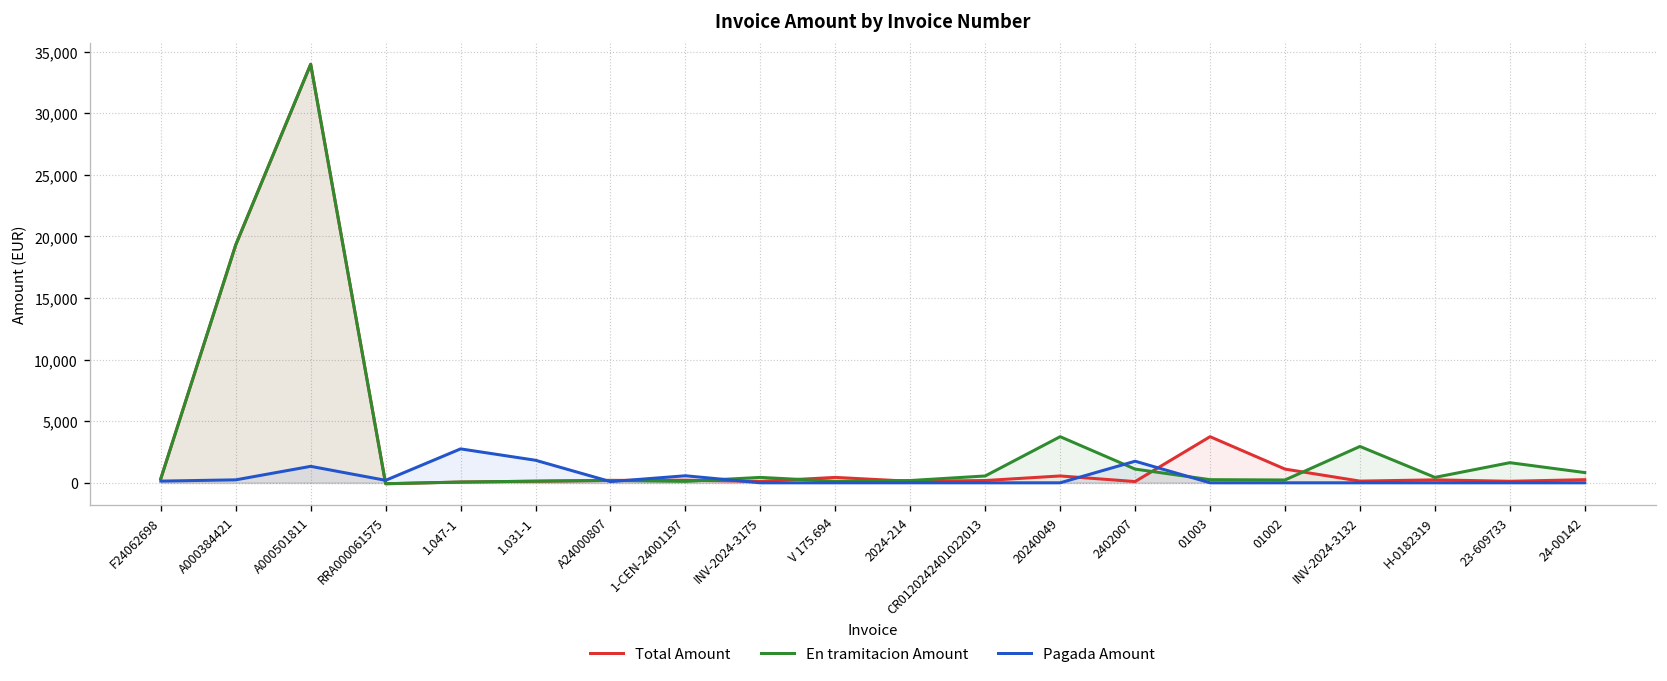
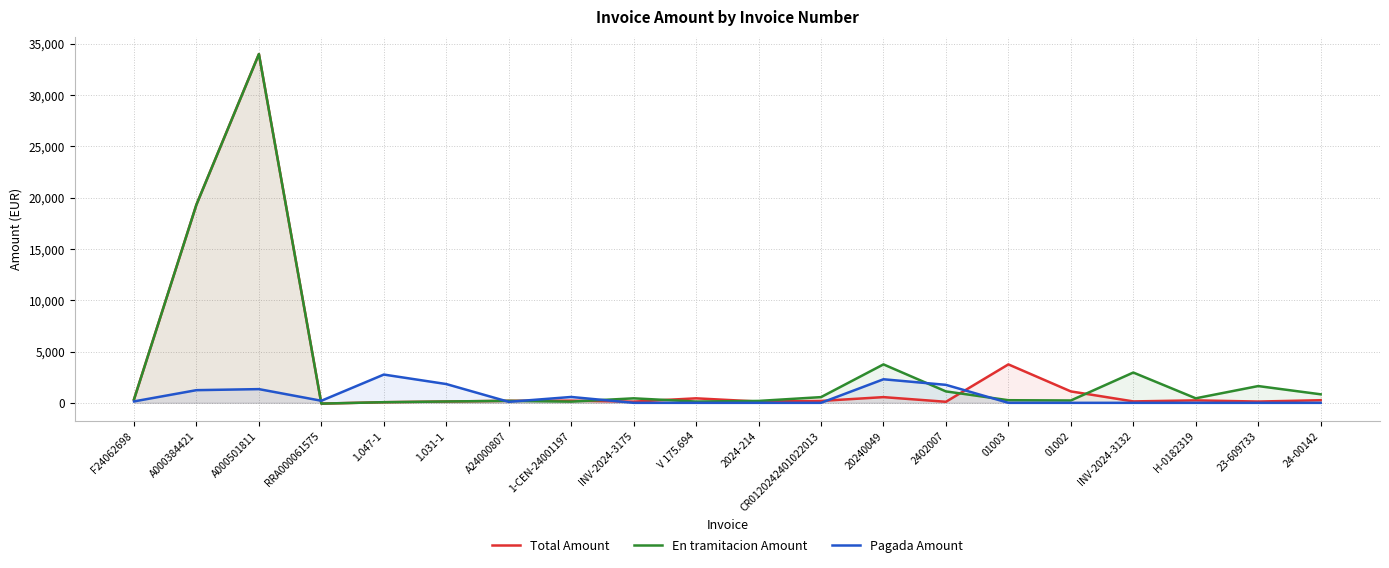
Pagada Amount, A000384421: 200 -> 1,200
Pagada Amount, 20240049: 0 -> 2,300
